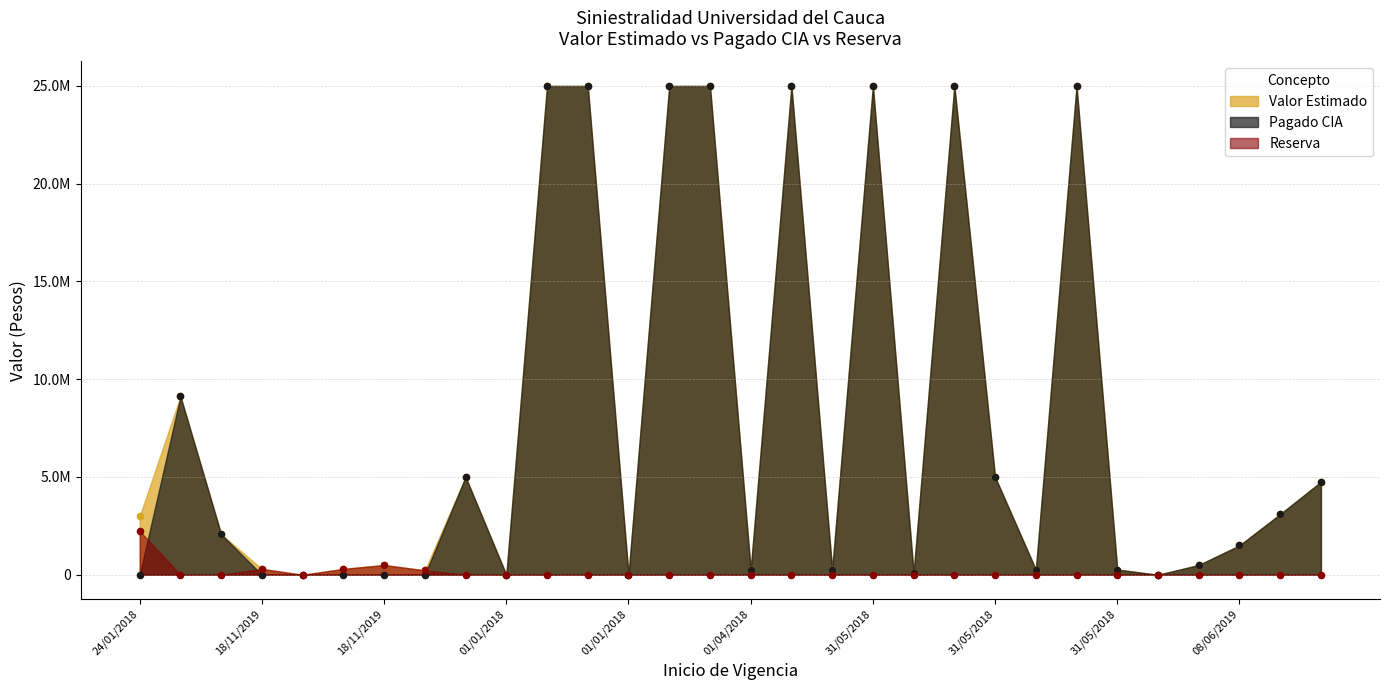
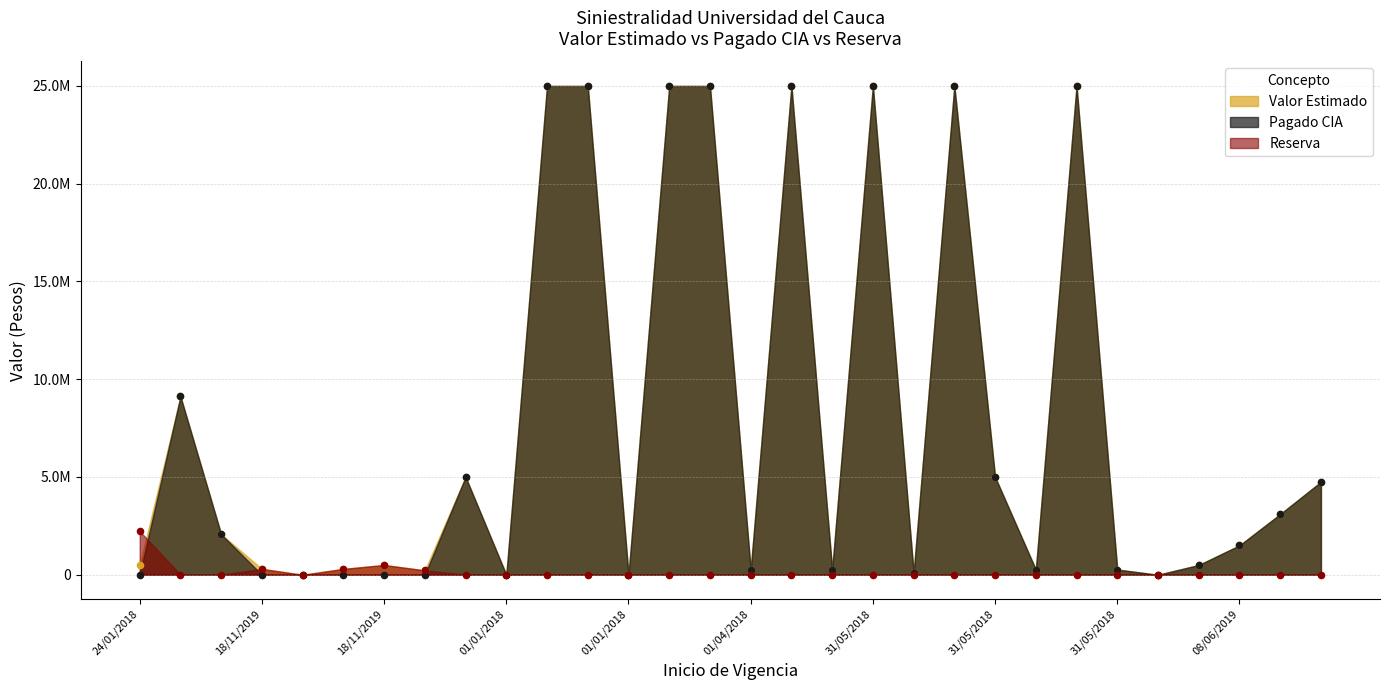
Valor Estimado, 24/01/2018: 3000000 -> 500000
